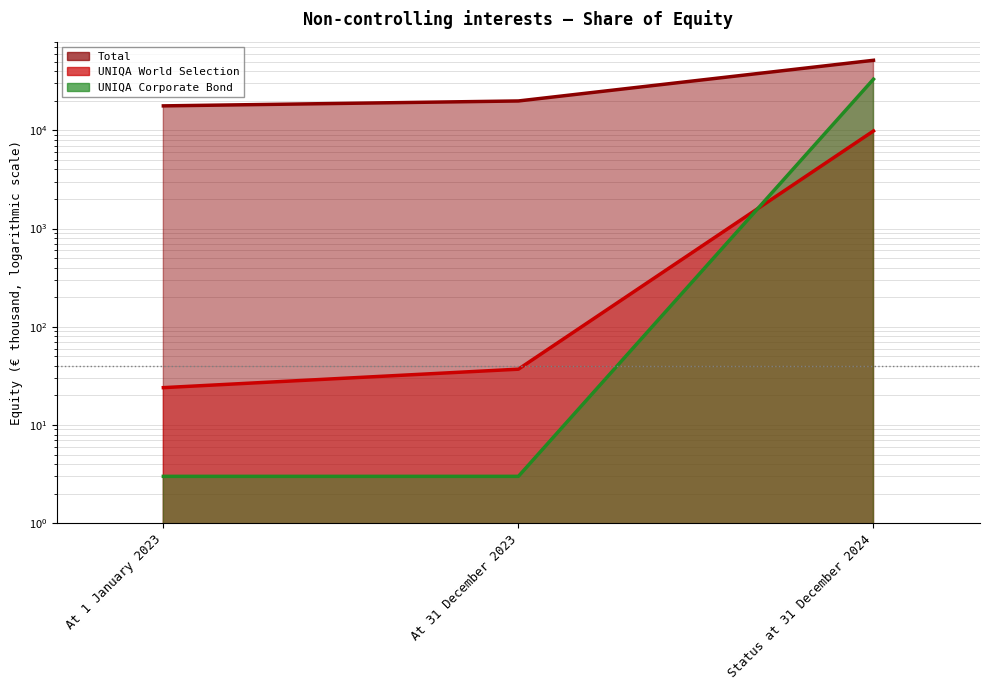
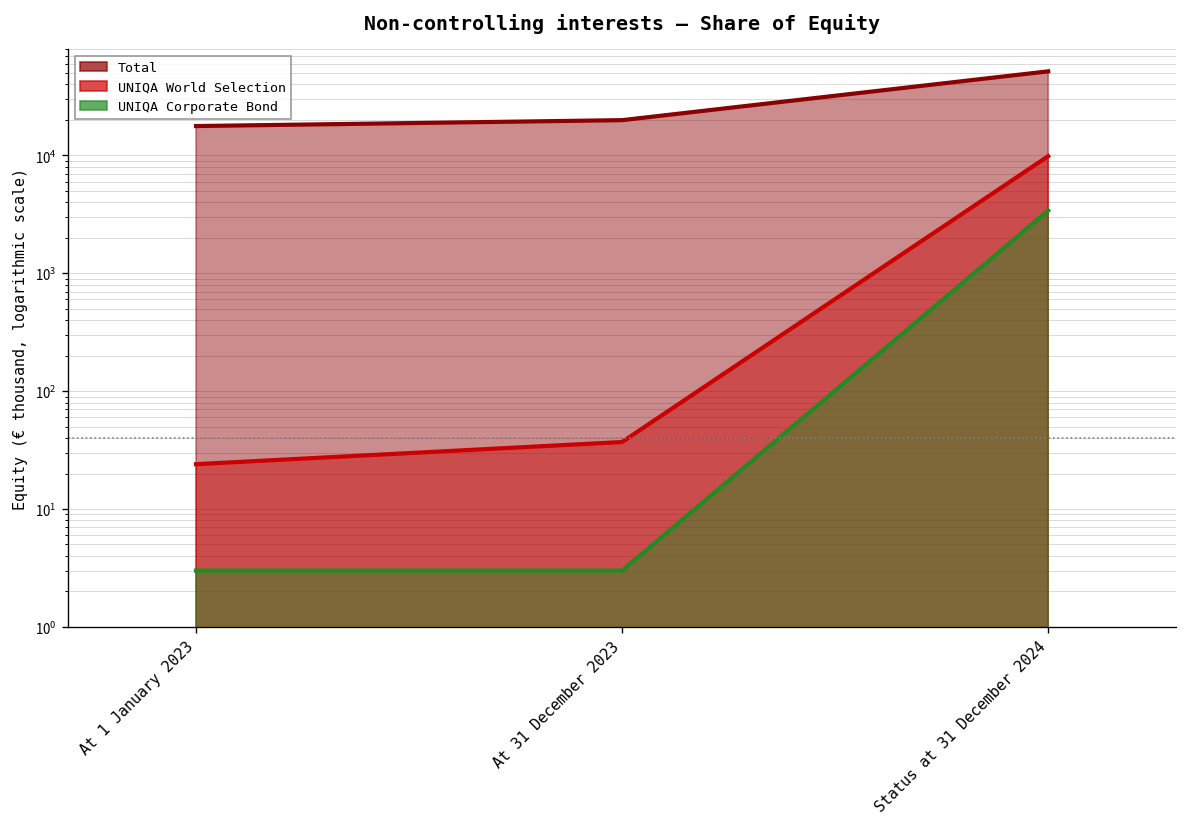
UNIQA Corporate Bond, Status at 31 December 2024: 33000 -> 3400
